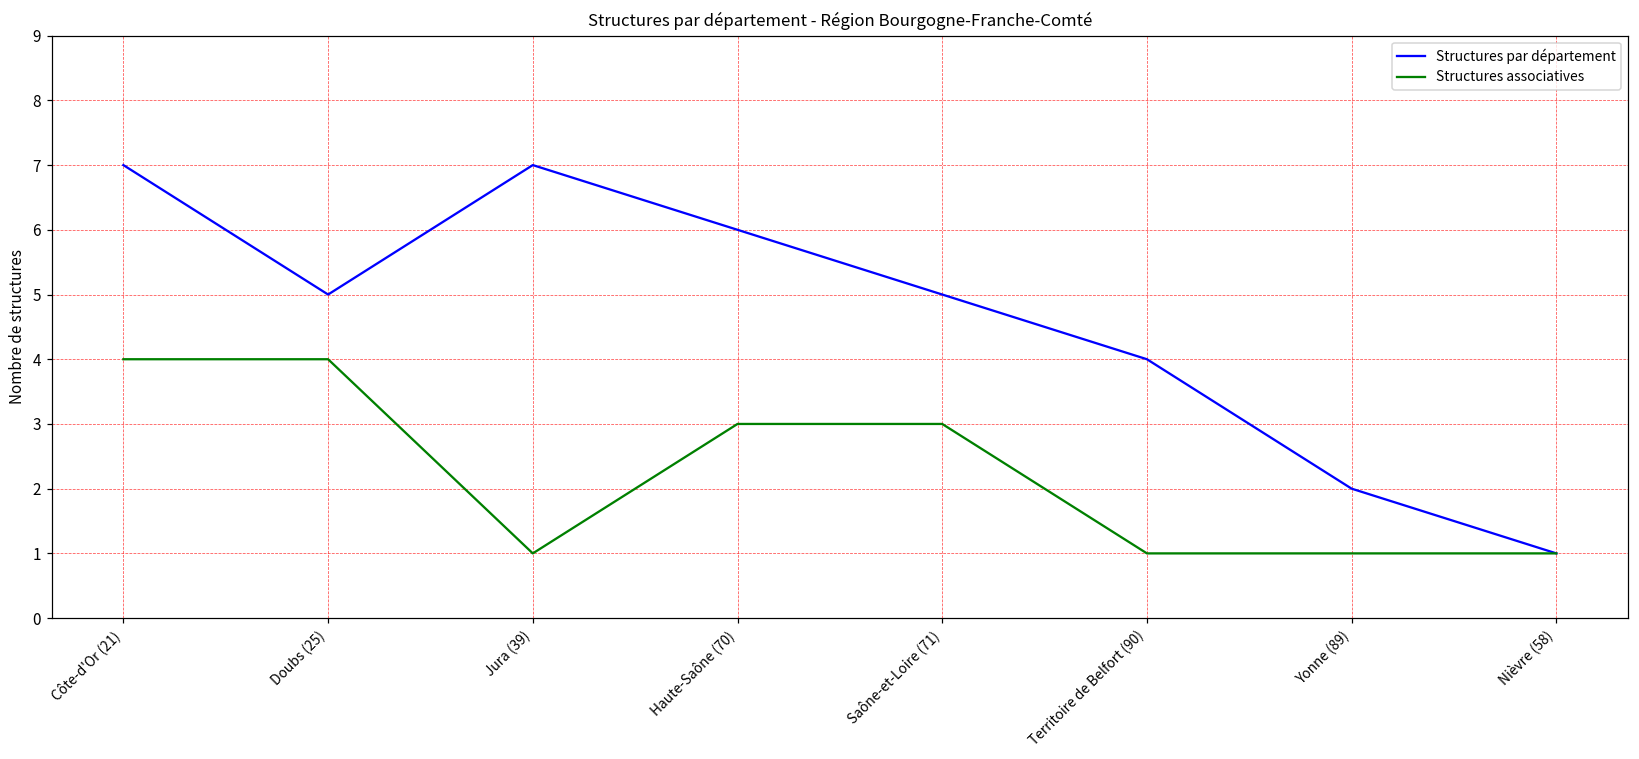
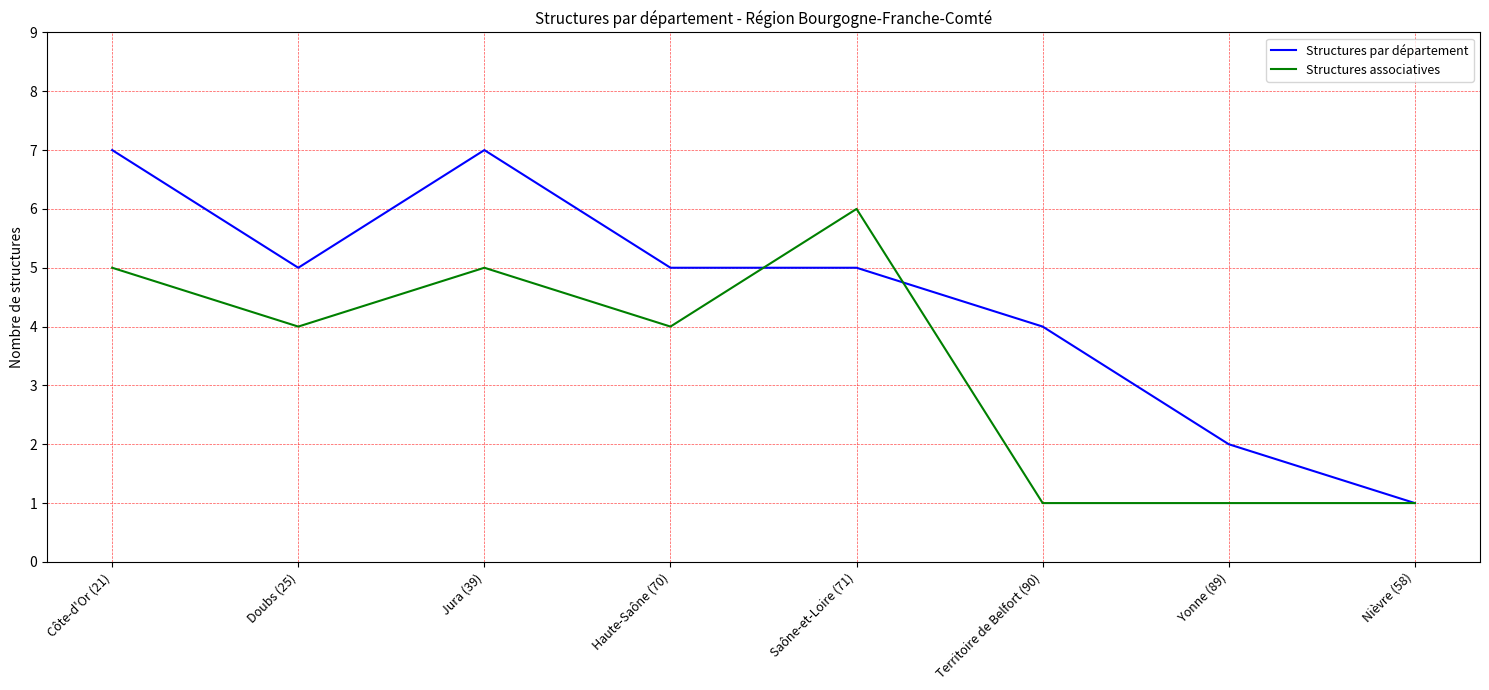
Structures associatives, Côte-d'Or (21): 4 -> 5
Structures associatives, Jura (39): 1 -> 5
Structures par département, Haute-Saône (70): 6 -> 5
Structures associatives, Haute-Saône (70): 3 -> 4
Structures associatives, Saône-et-Loire (71): 3 -> 6
